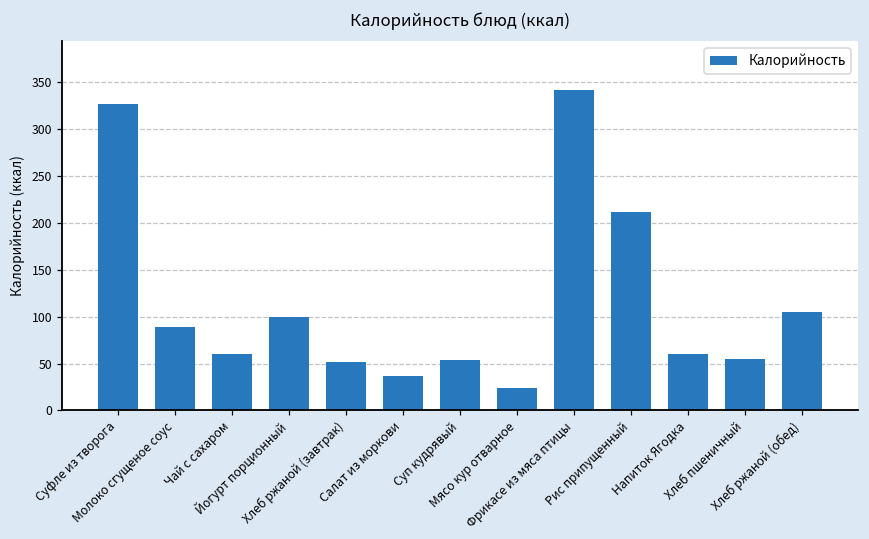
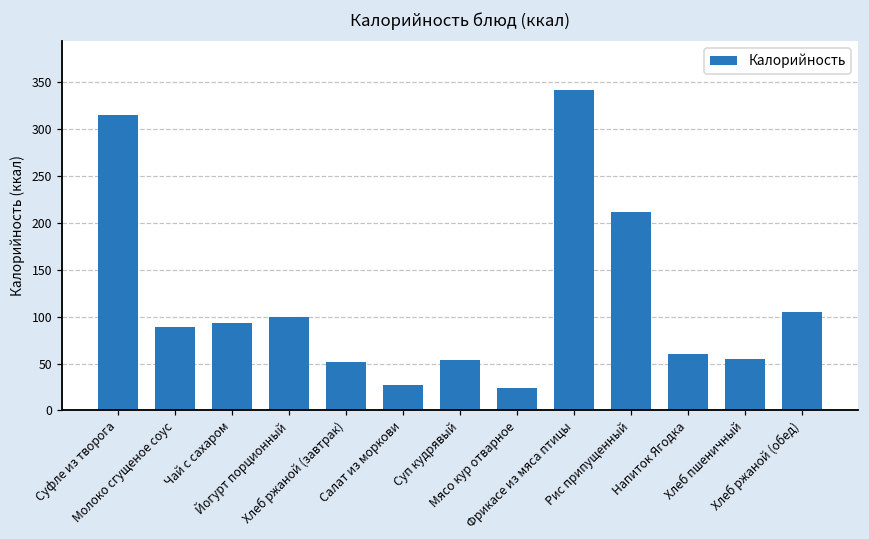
Суфле из творога: 330 -> 320
Чай с сахаром: 60 -> 90
Салат из моркови: 40 -> 30
